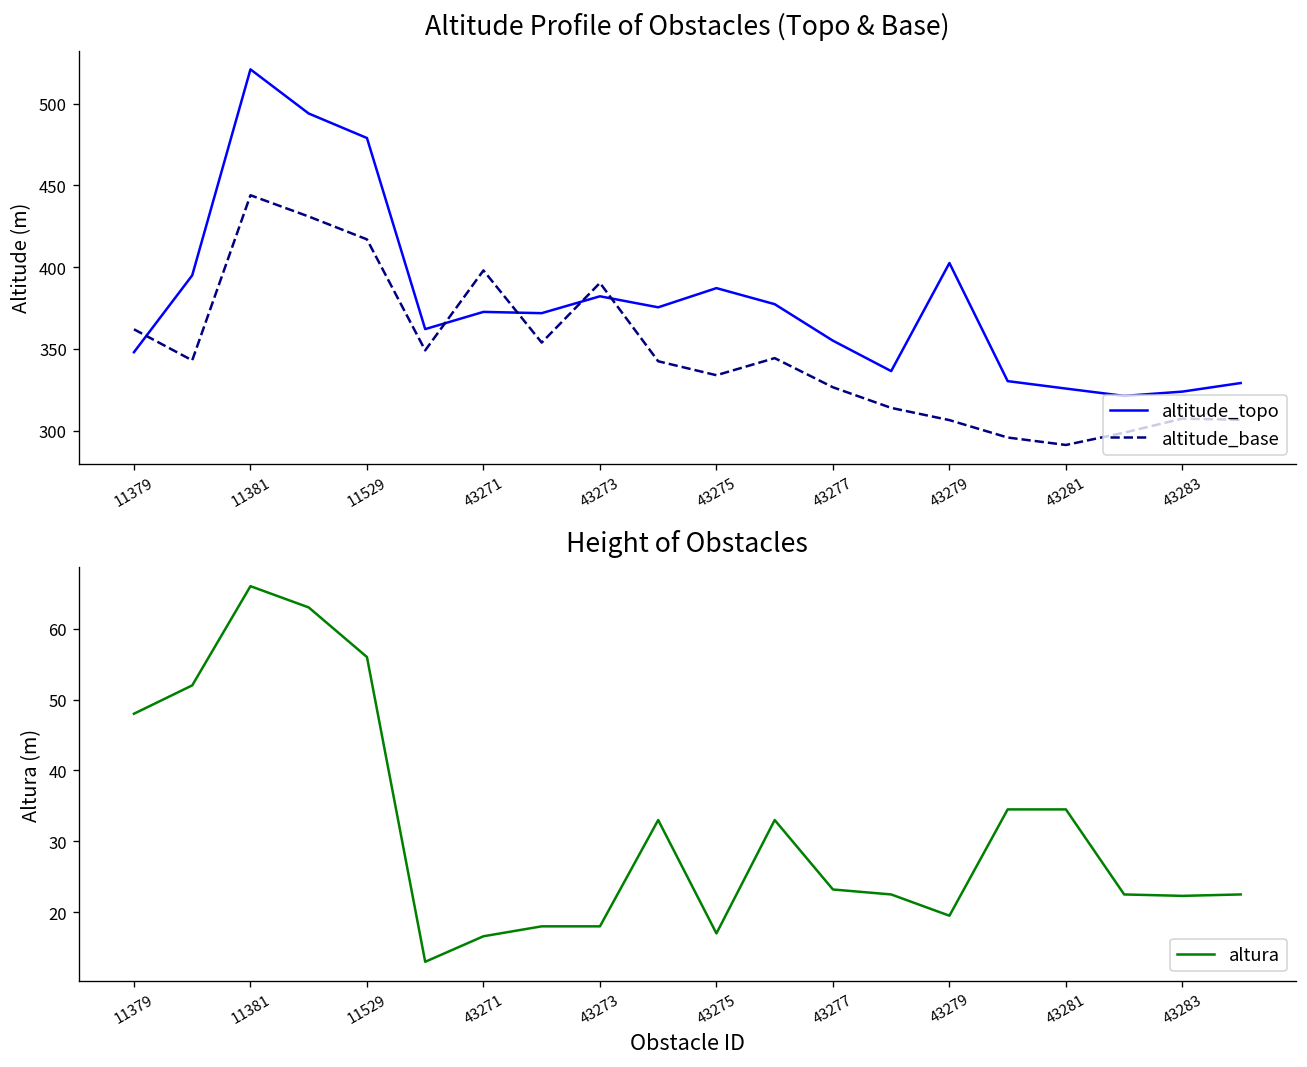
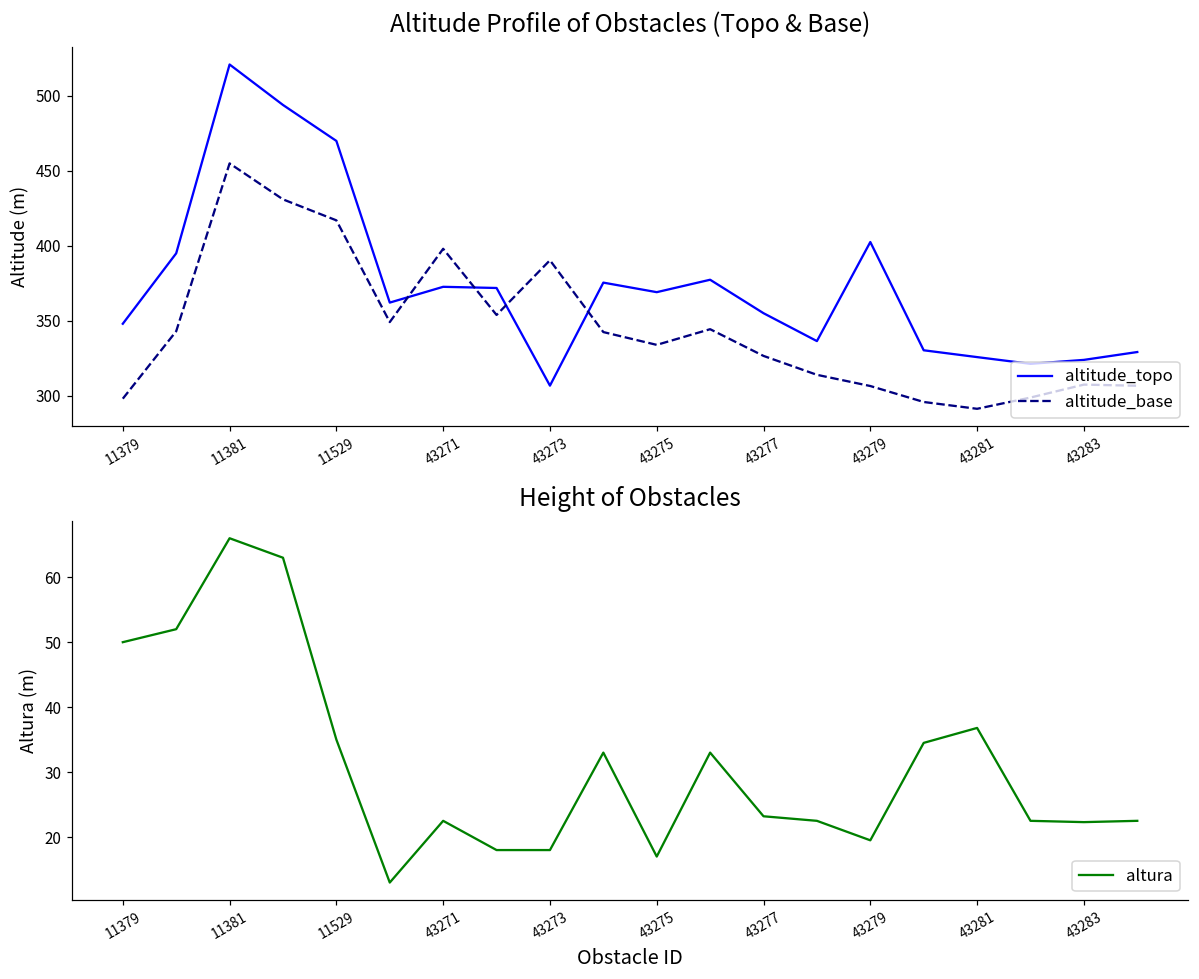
Altitude Profile of Obstacles (Topo & Base), altitude_base, 11379: 362 -> 298
Altitude Profile of Obstacles (Topo & Base), altitude_base, 11381: 444 -> 455
Altitude Profile of Obstacles (Topo & Base), altitude_topo, 11529: 479 -> 470
Altitude Profile of Obstacles (Topo & Base), altitude_topo, 43273: 382 -> 307
Altitude Profile of Obstacles (Topo & Base), altitude_topo, 43275: 387 -> 369
Height of Obstacles, 11379: 48 -> 50
Height of Obstacles, 11529: 56 -> 35
Height of Obstacles, 43271: 17 -> 23
Height of Obstacles, 43281: 35 -> 37
